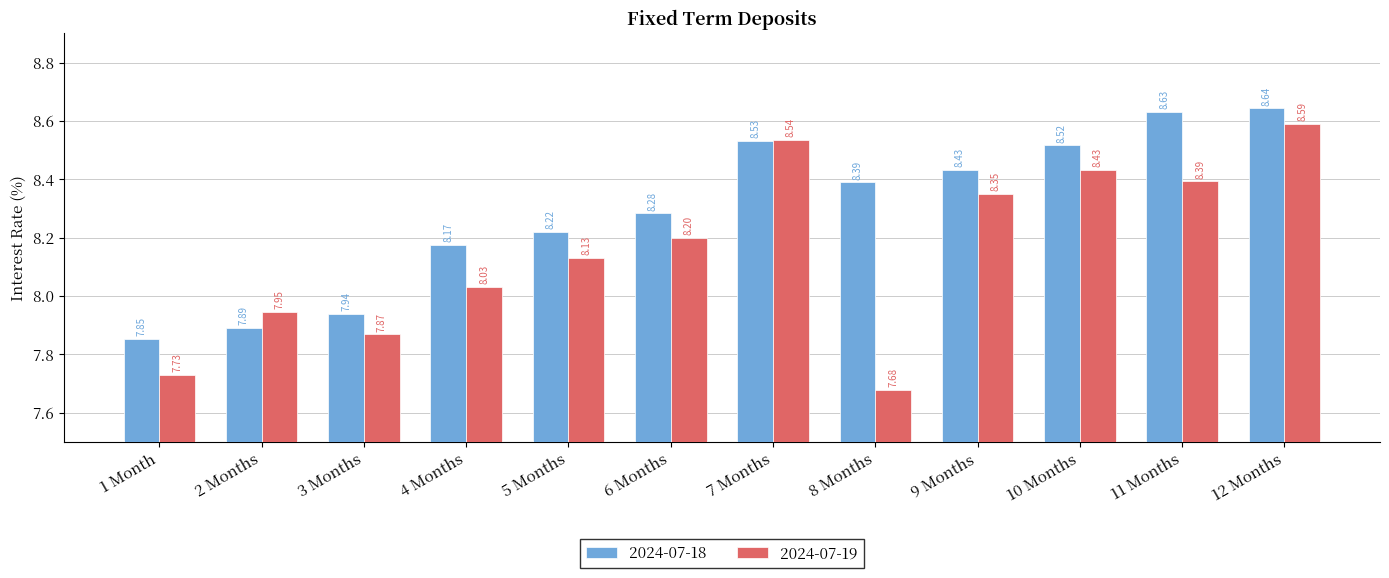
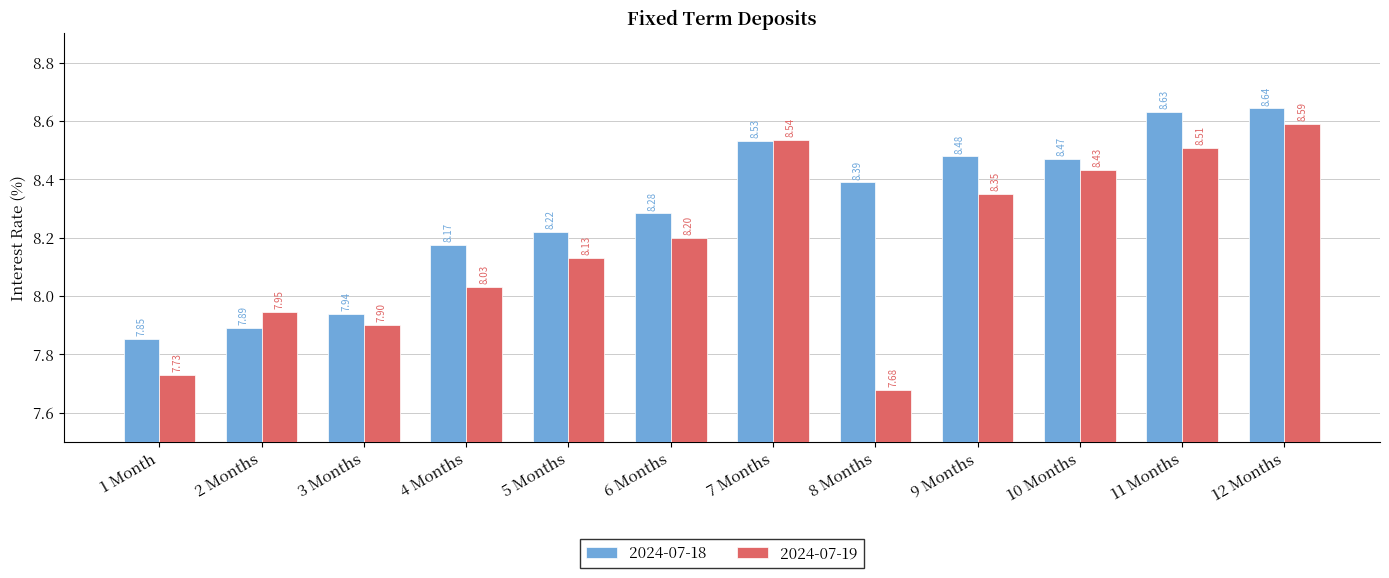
2024-07-19, 3 Months: 7.87 -> 7.90
2024-07-18, 9 Months: 8.43 -> 8.48
2024-07-18, 10 Months: 8.52 -> 8.47
2024-07-19, 11 Months: 8.39 -> 8.51
